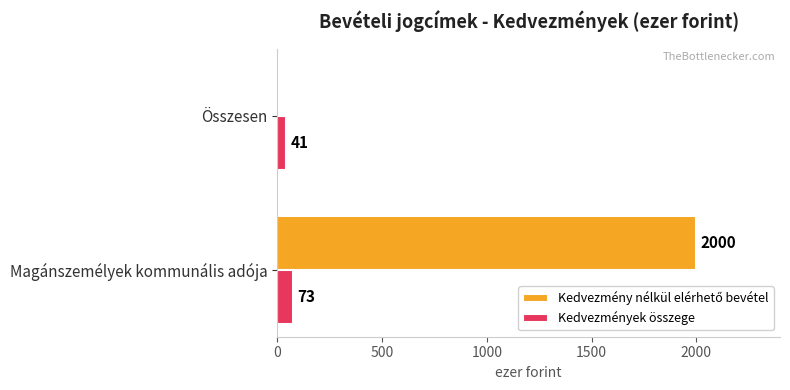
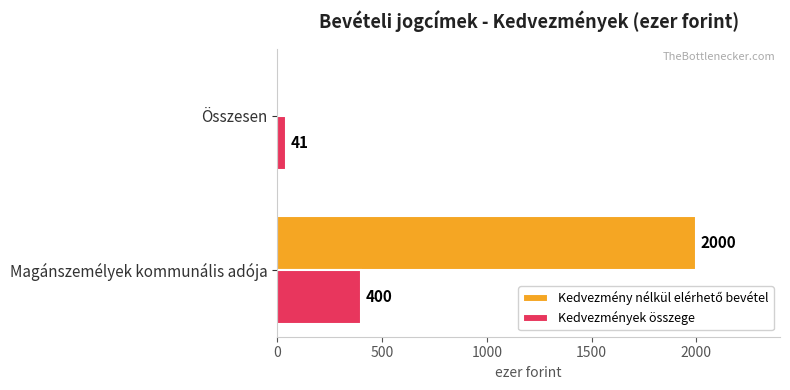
Kedvezmények összege, Magánszemélyek kommunális adója: 73 -> 400
